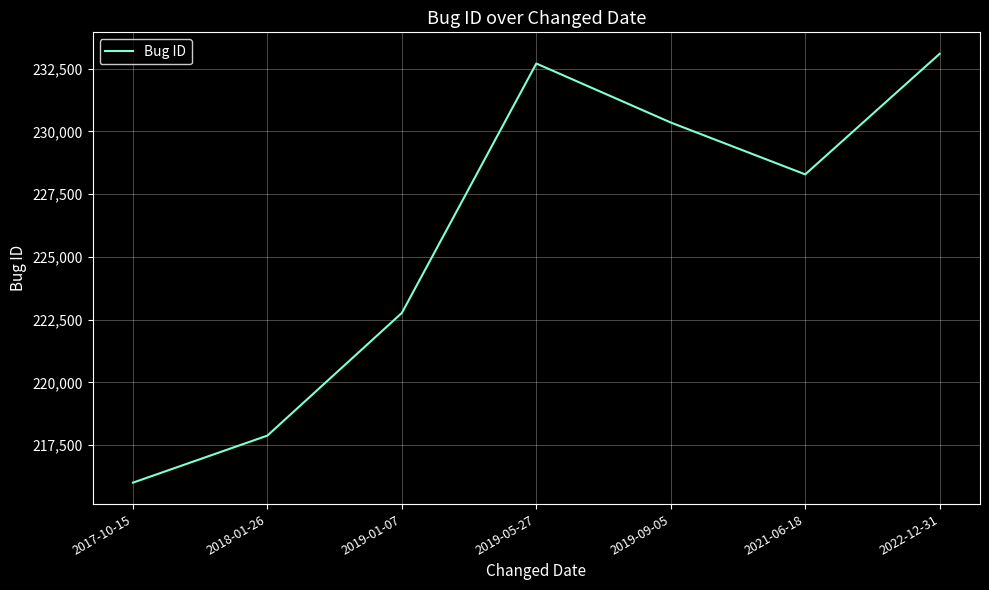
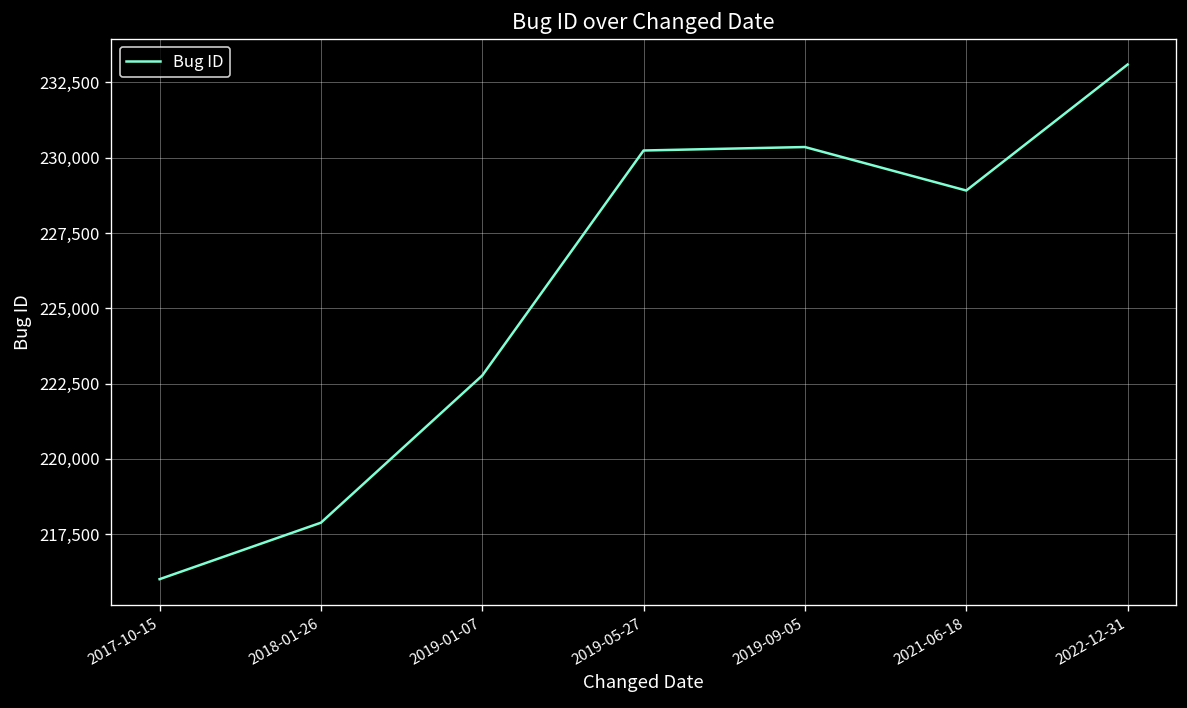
2019-05-27: 232,700 -> 230,200
2021-06-18: 228,300 -> 228,900
